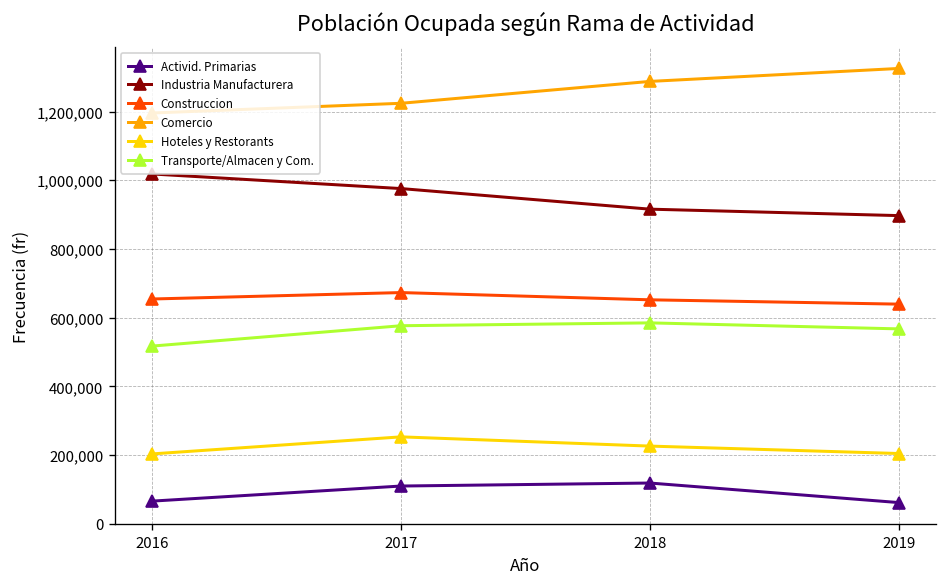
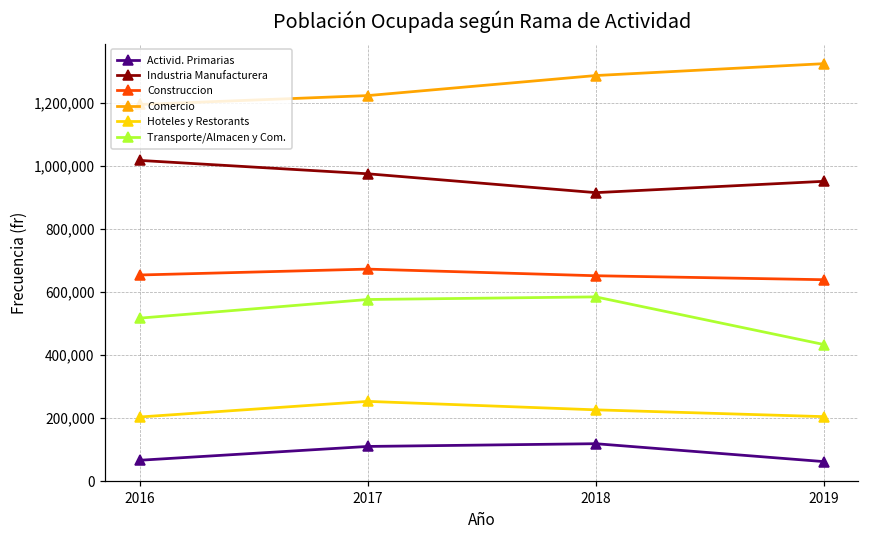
Industria Manufacturera, 2019: 900,000 -> 950,000
Transporte/Almacen y Com., 2019: 570,000 -> 430,000
